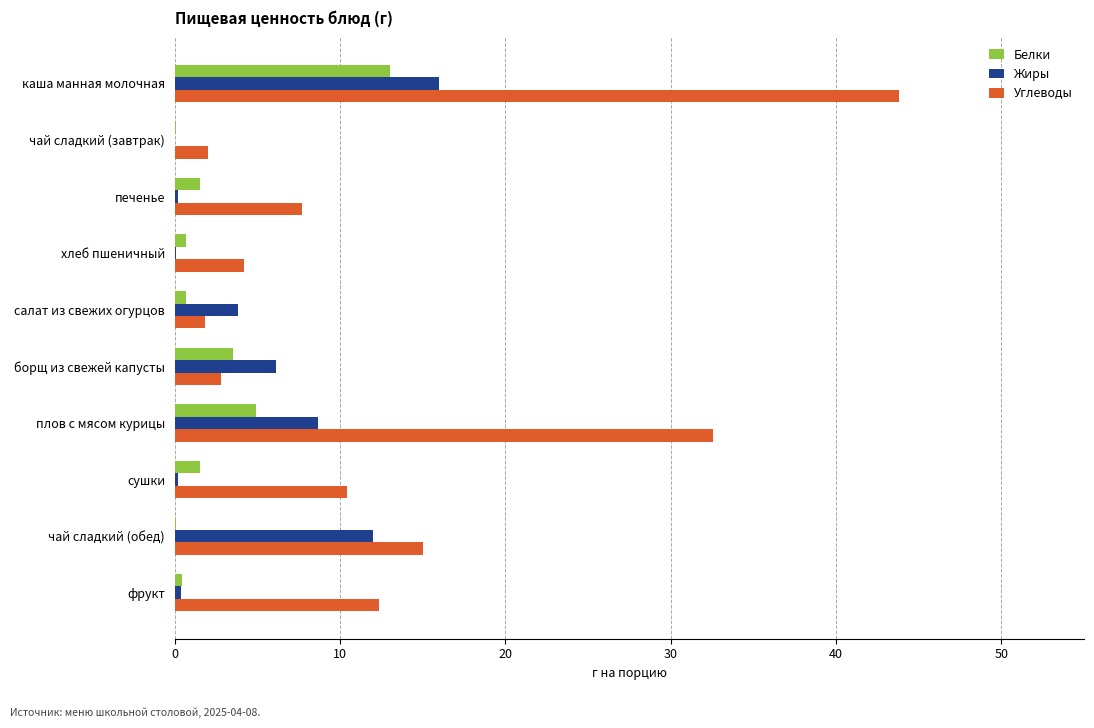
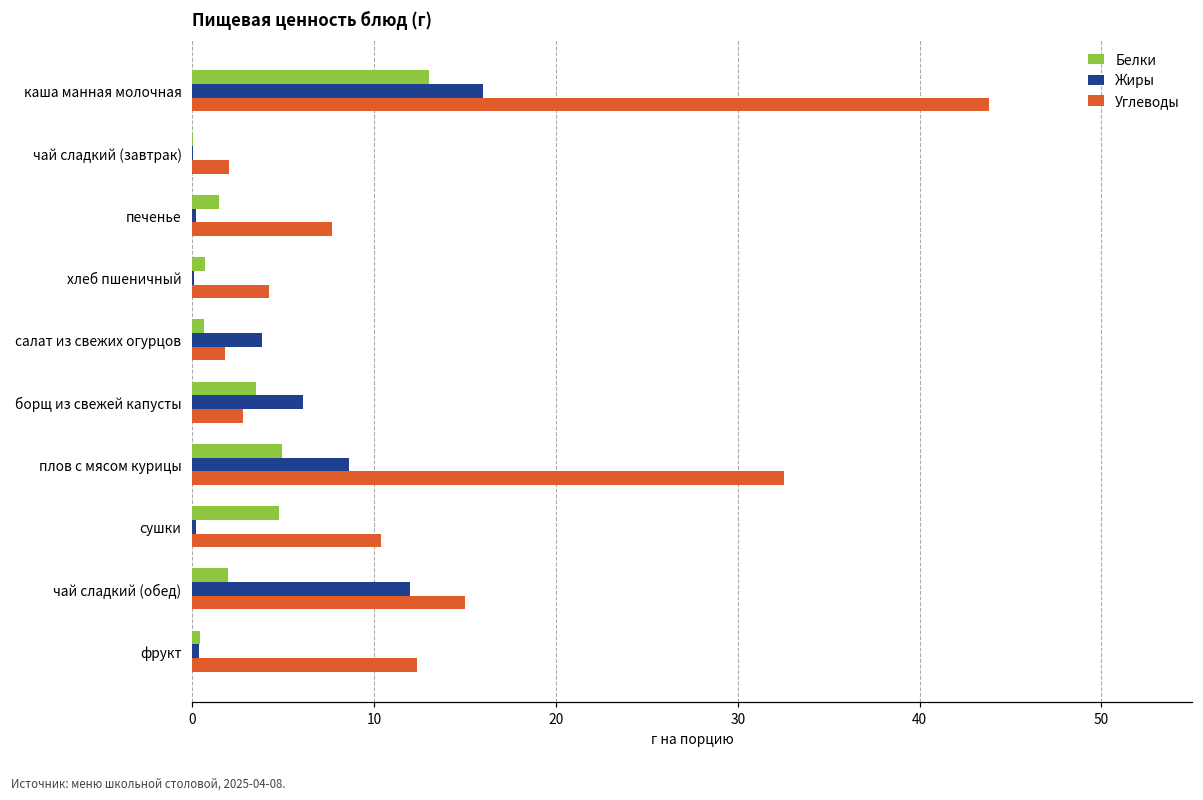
Белки, сушки: 1.5 -> 4.8
Белки, чай сладкий (обед): 0.1 -> 2.0
